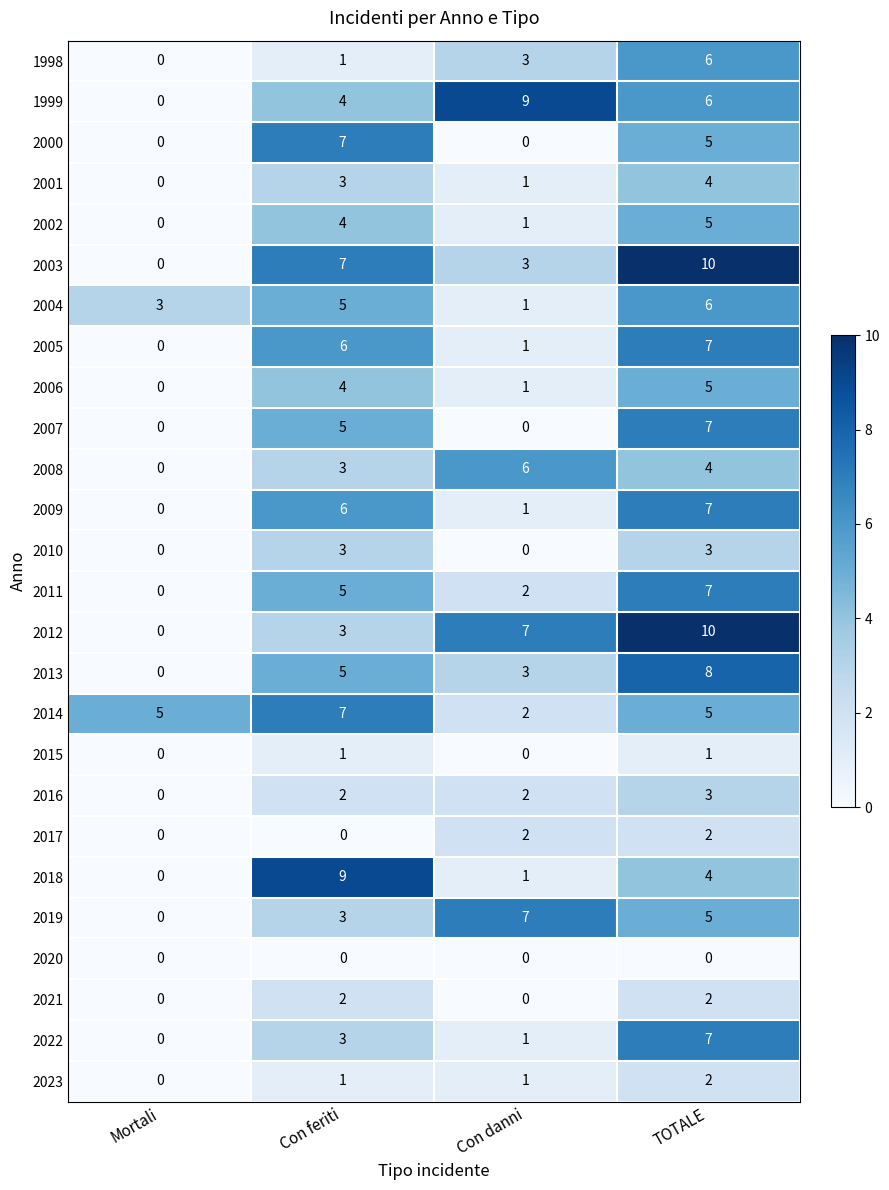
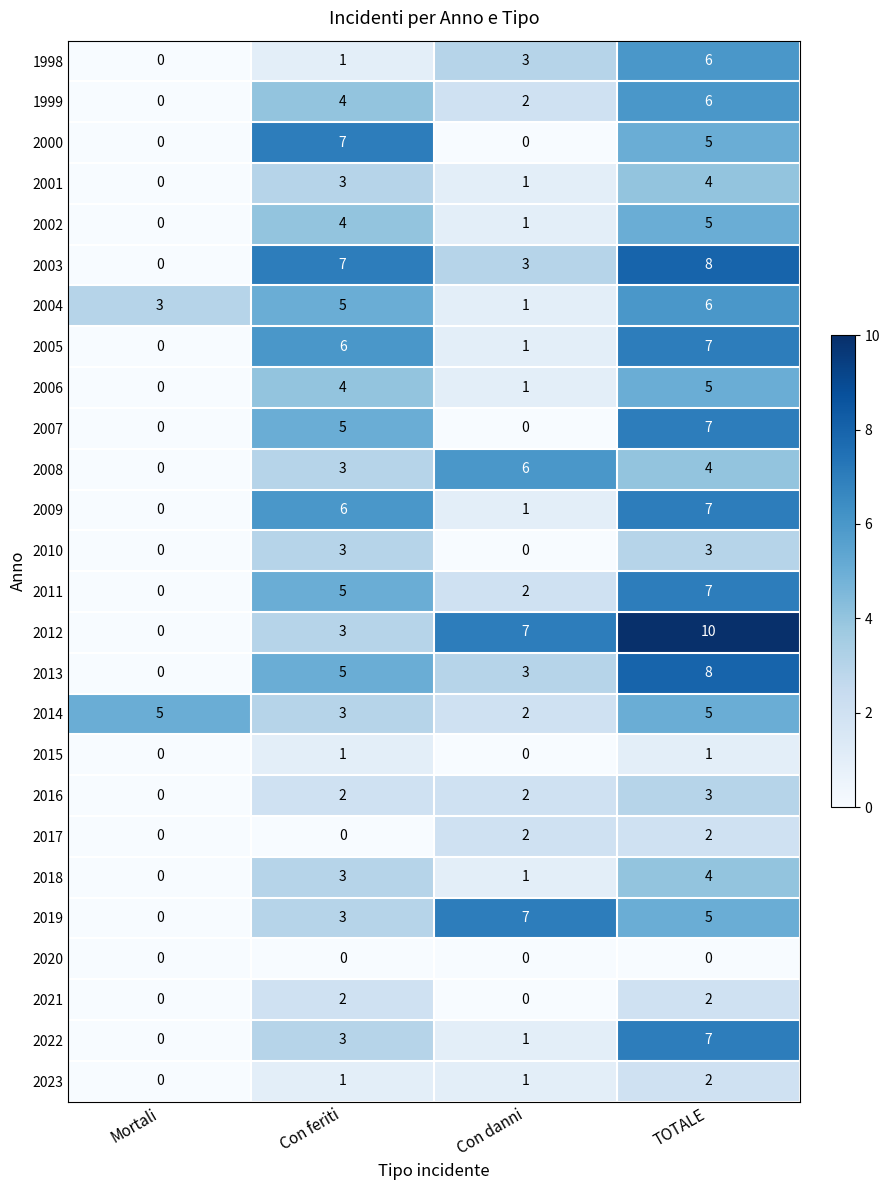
1999, Con danni: 9 -> 2
2003, TOTALE: 10 -> 8
2014, Con feriti: 7 -> 3
2018, Con feriti: 9 -> 3
